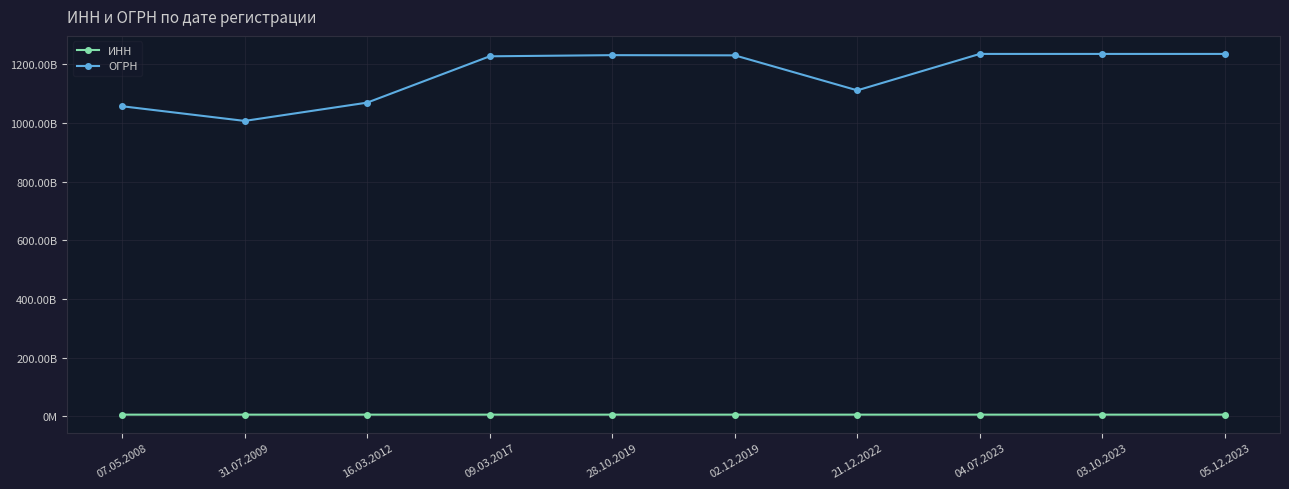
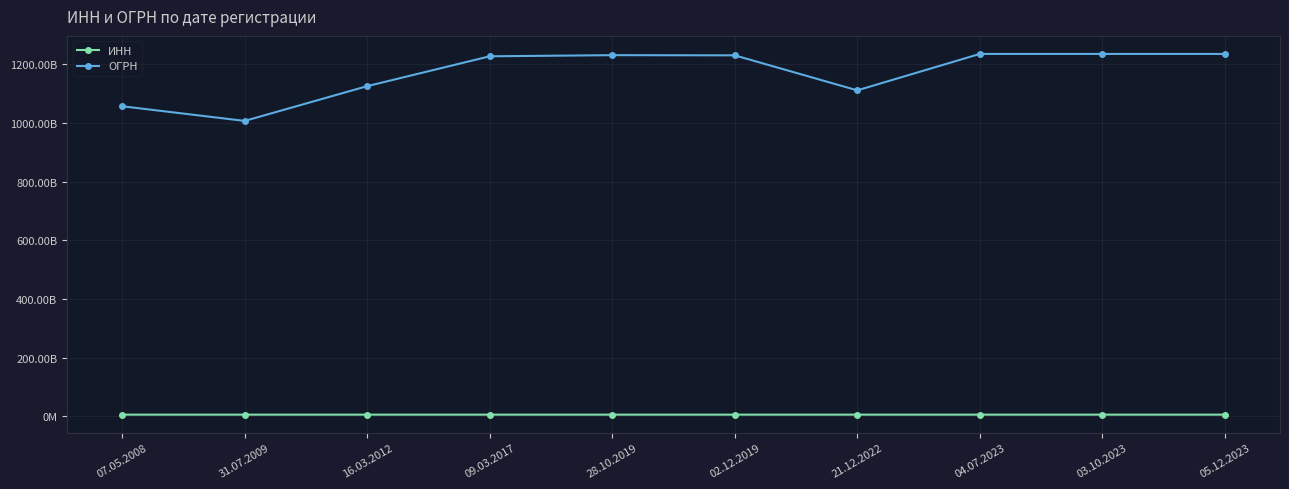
ОГРН, 16.03.2012: 1070000000000 -> 1130000000000
